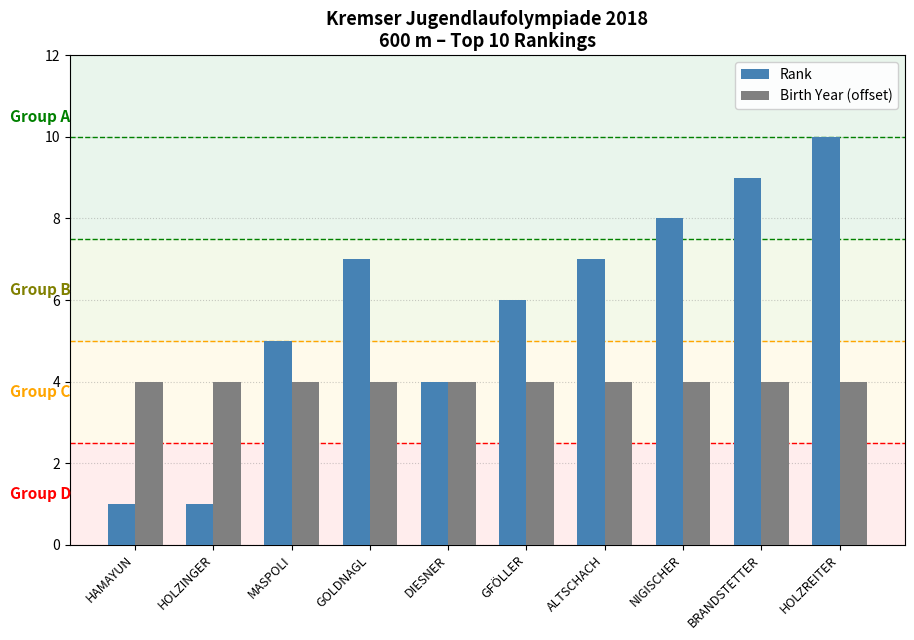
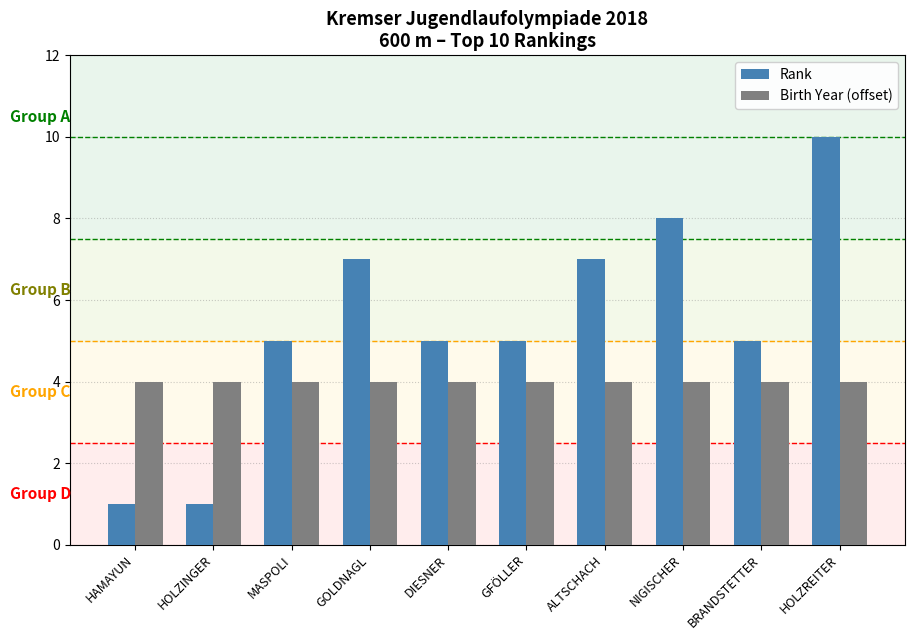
Rank, DIESNER: 4 -> 5
Rank, GFÖLLER: 6 -> 5
Rank, BRANDSTETTER: 9 -> 5
